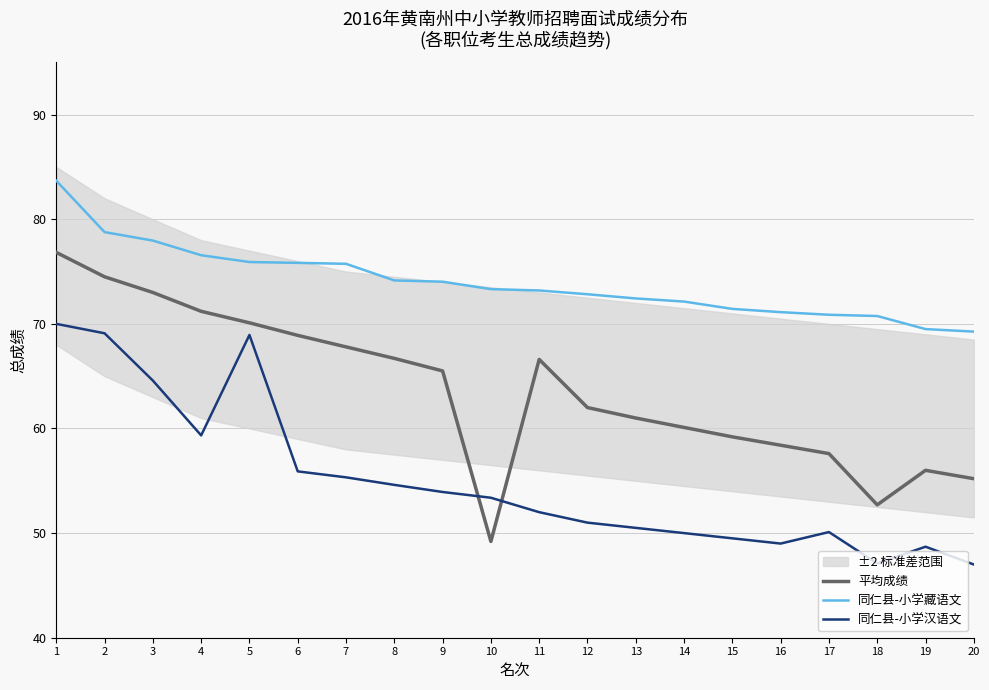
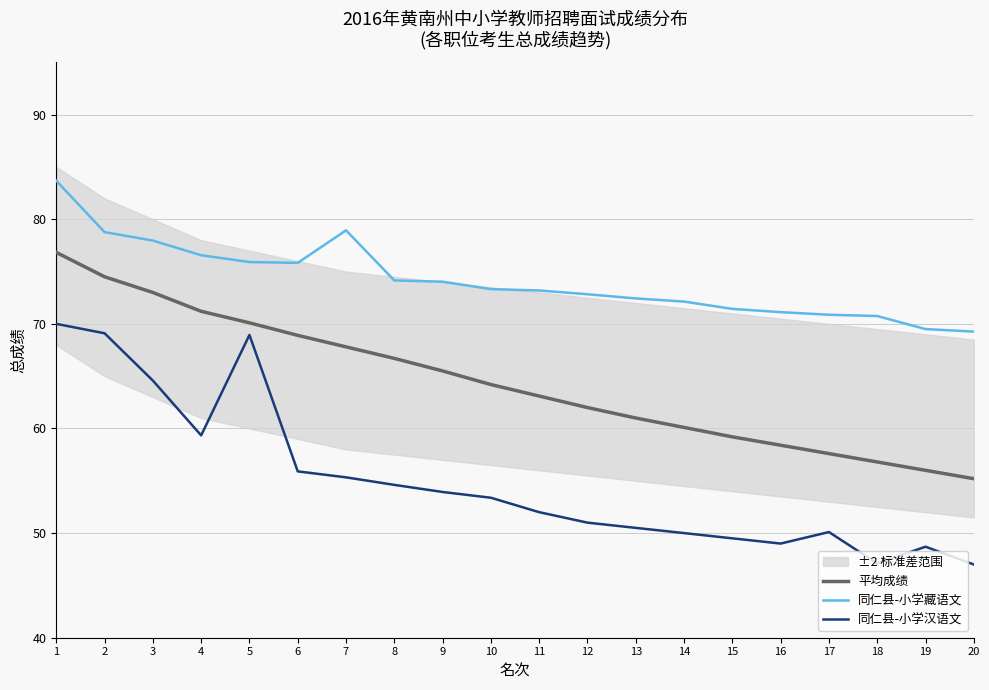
同仁县-小学藏语文, 7: 75.7 -> 78.9
平均成绩, 10: 49.2 -> 64.2
平均成绩, 11: 66.6 -> 63.1
平均成绩, 18: 52.7 -> 56.8
